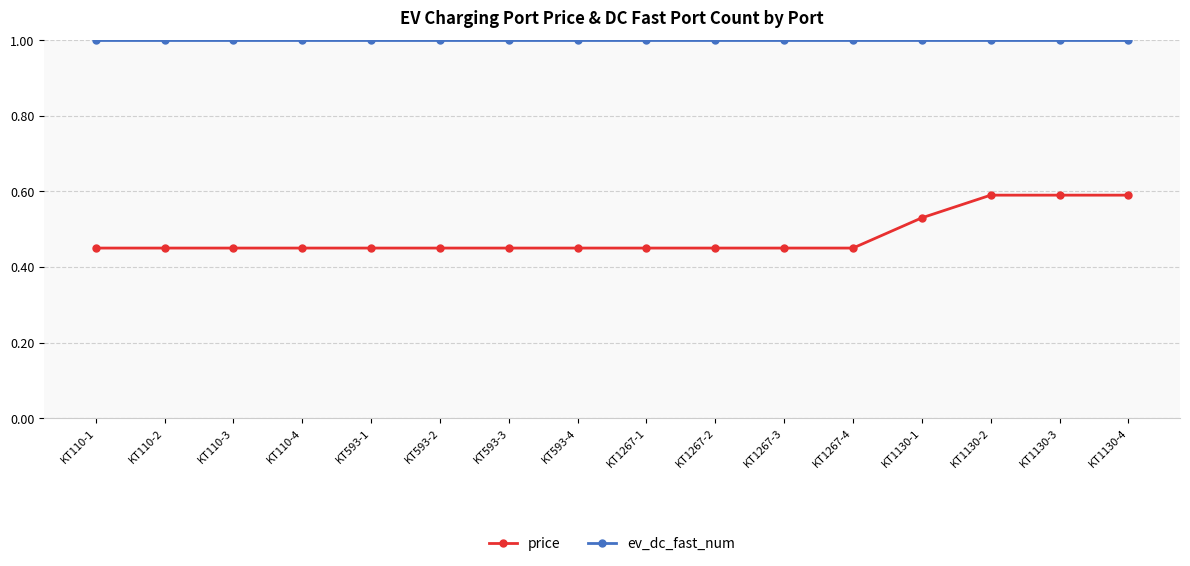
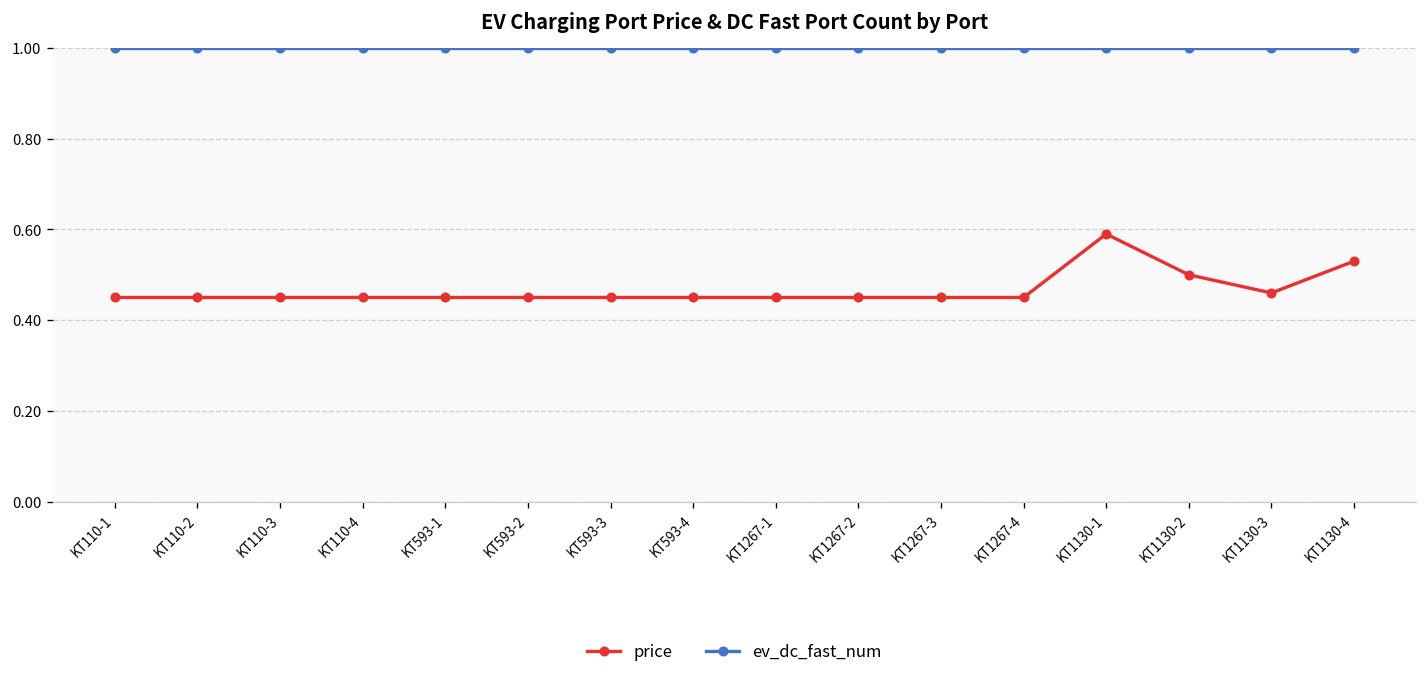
price, KT1130-1: 0.53 -> 0.59
price, KT1130-2: 0.59 -> 0.50
price, KT1130-3: 0.59 -> 0.46
price, KT1130-4: 0.59 -> 0.53
